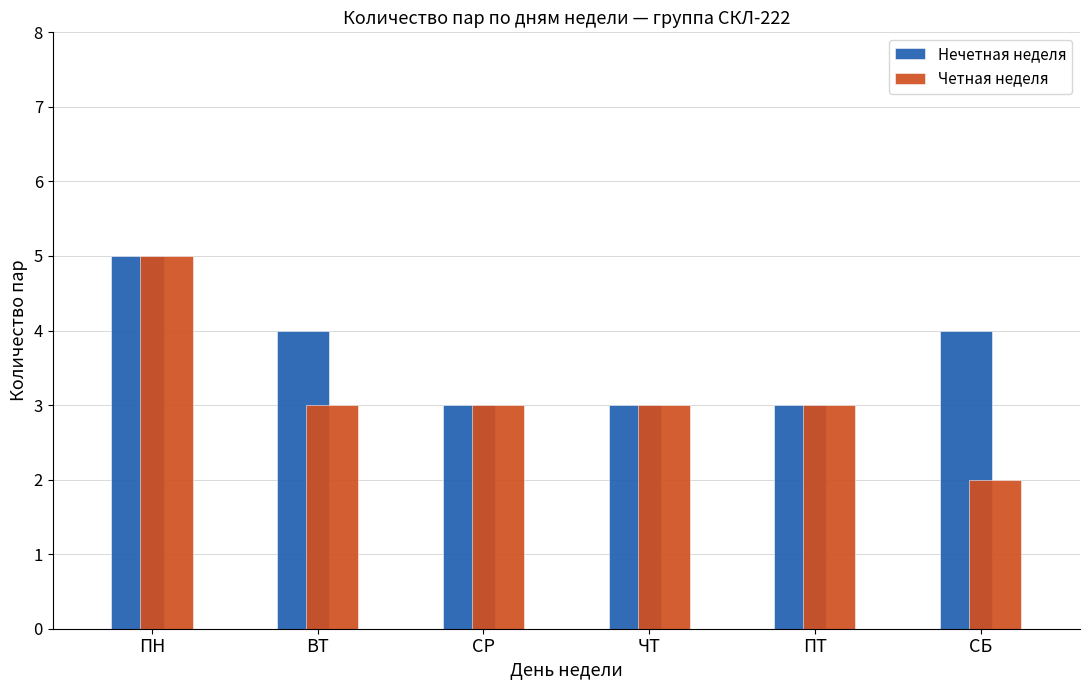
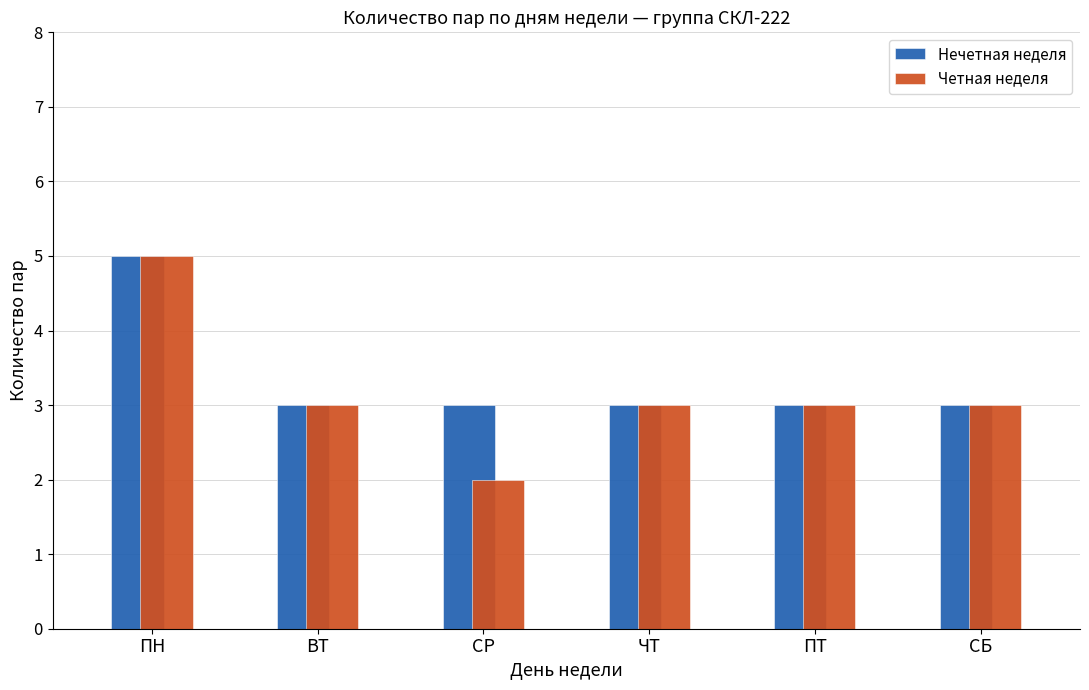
Нечетная неделя, ВТ: 4 -> 3
Четная неделя, СР: 3 -> 2
Нечетная неделя, СБ: 4 -> 3
Четная неделя, СБ: 2 -> 3
